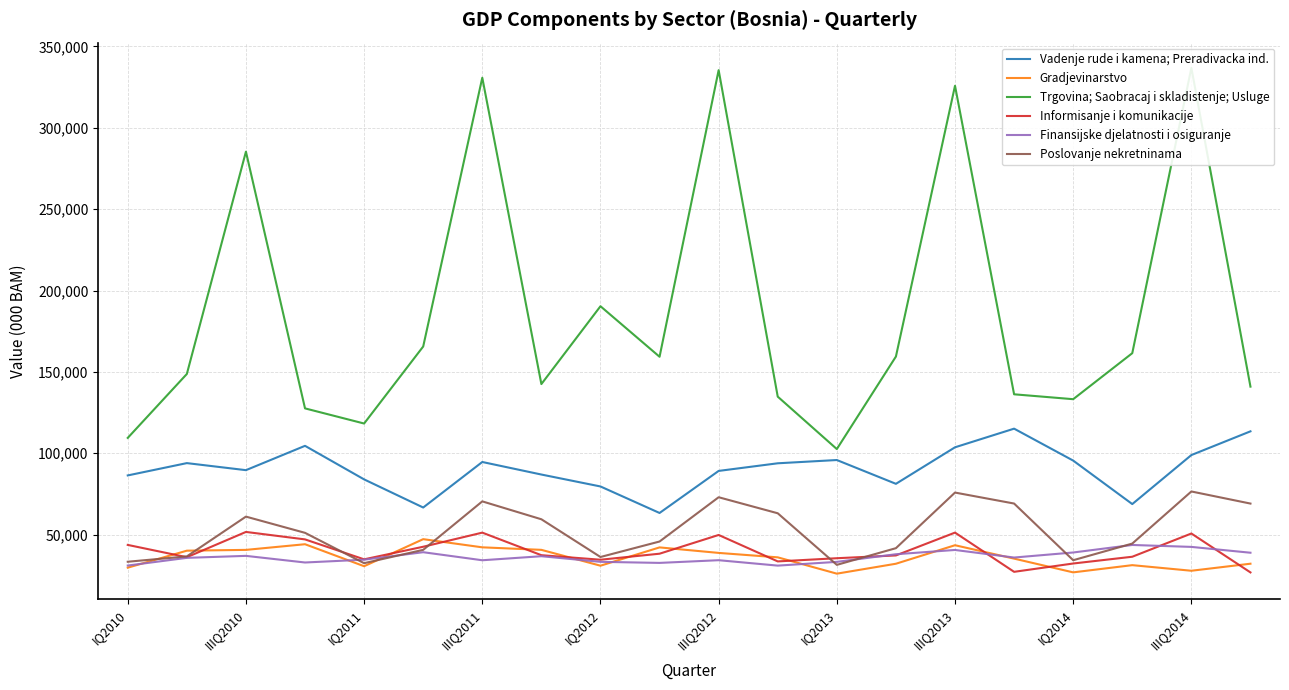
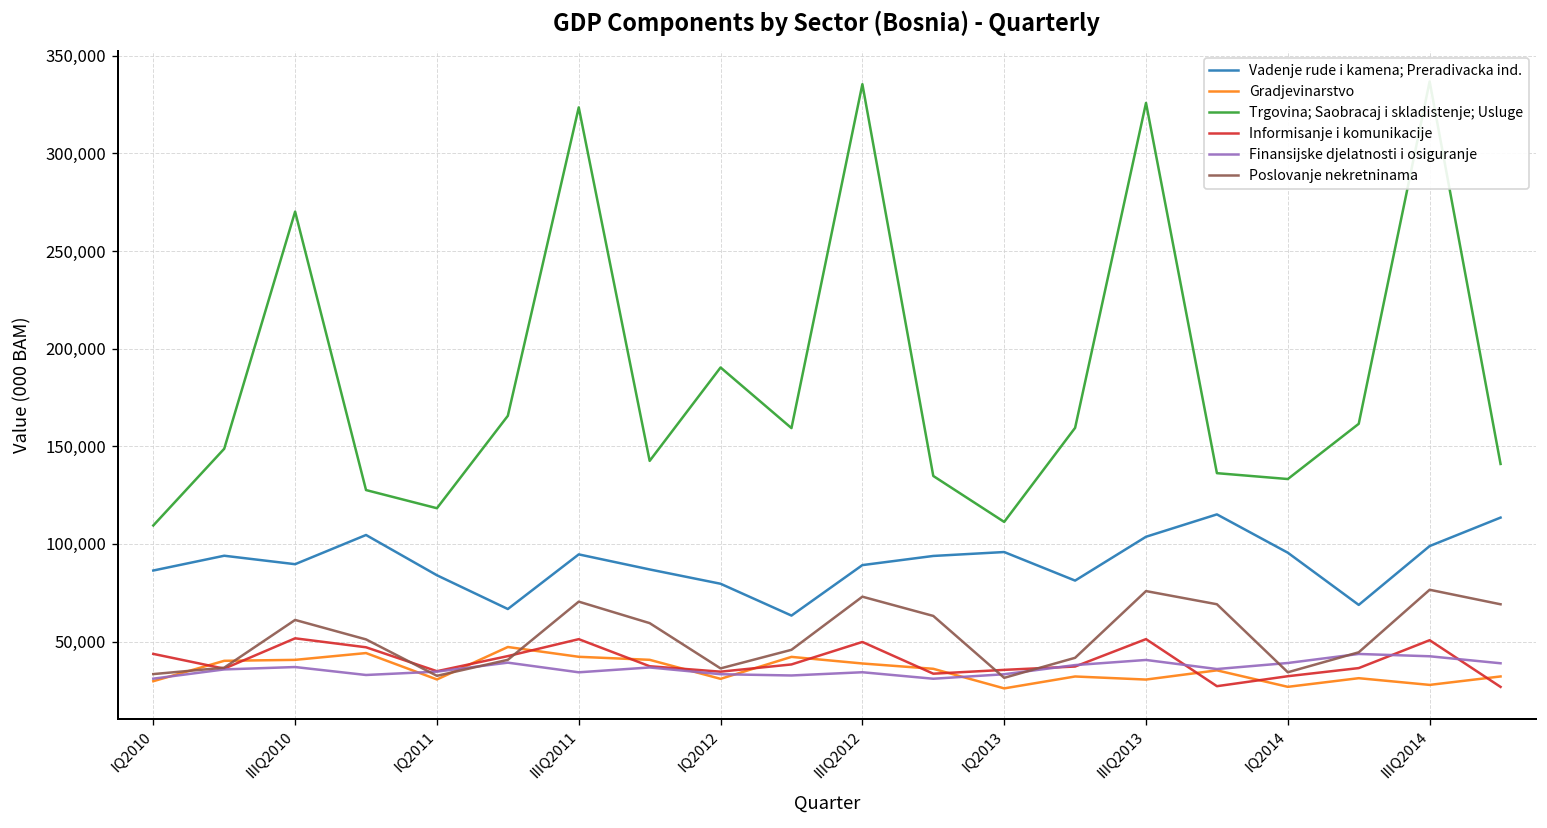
Trgovina; Saobracaj i skladistenje; Usluge, IIIQ2010: 285,000 -> 270,000
Trgovina; Saobracaj i skladistenje; Usluge, IIIQ2011: 331,000 -> 324,000
Trgovina; Saobracaj i skladistenje; Usluge, IQ2013: 103,000 -> 111,000
Gradjevinarstvo, IIIQ2013: 43,000 -> 31,000
